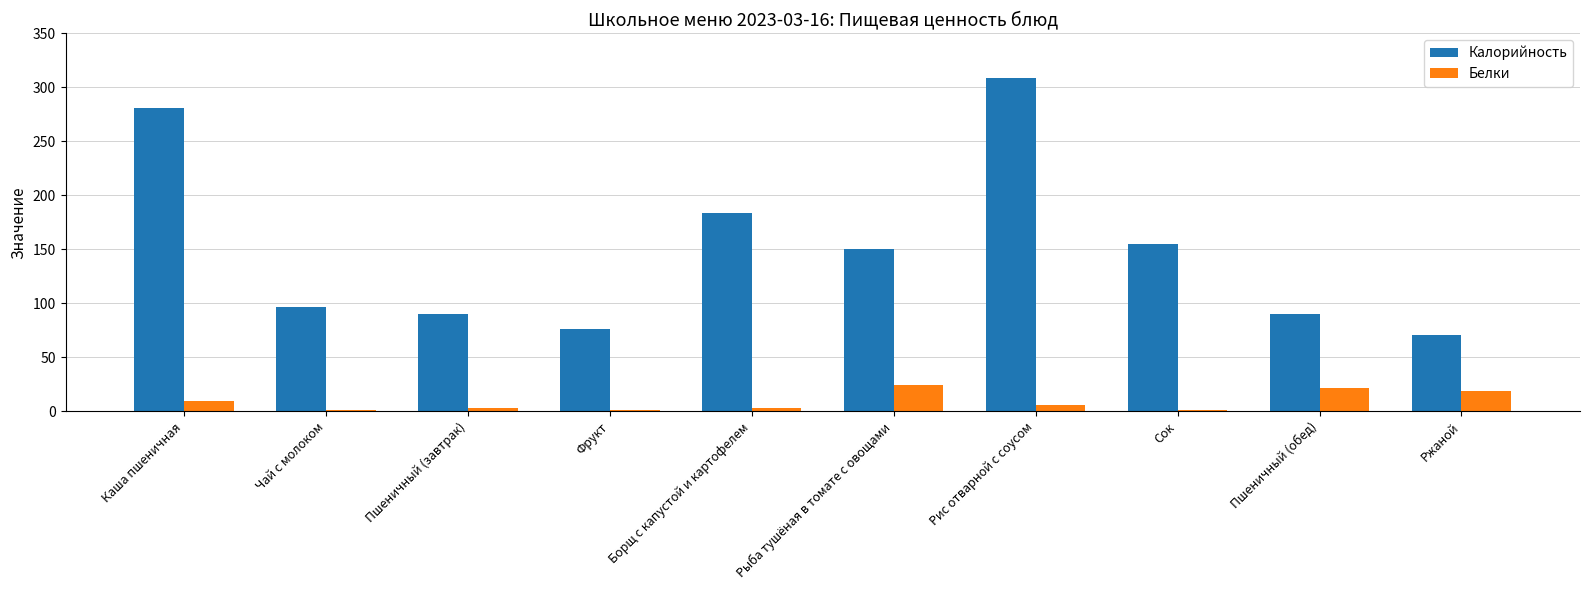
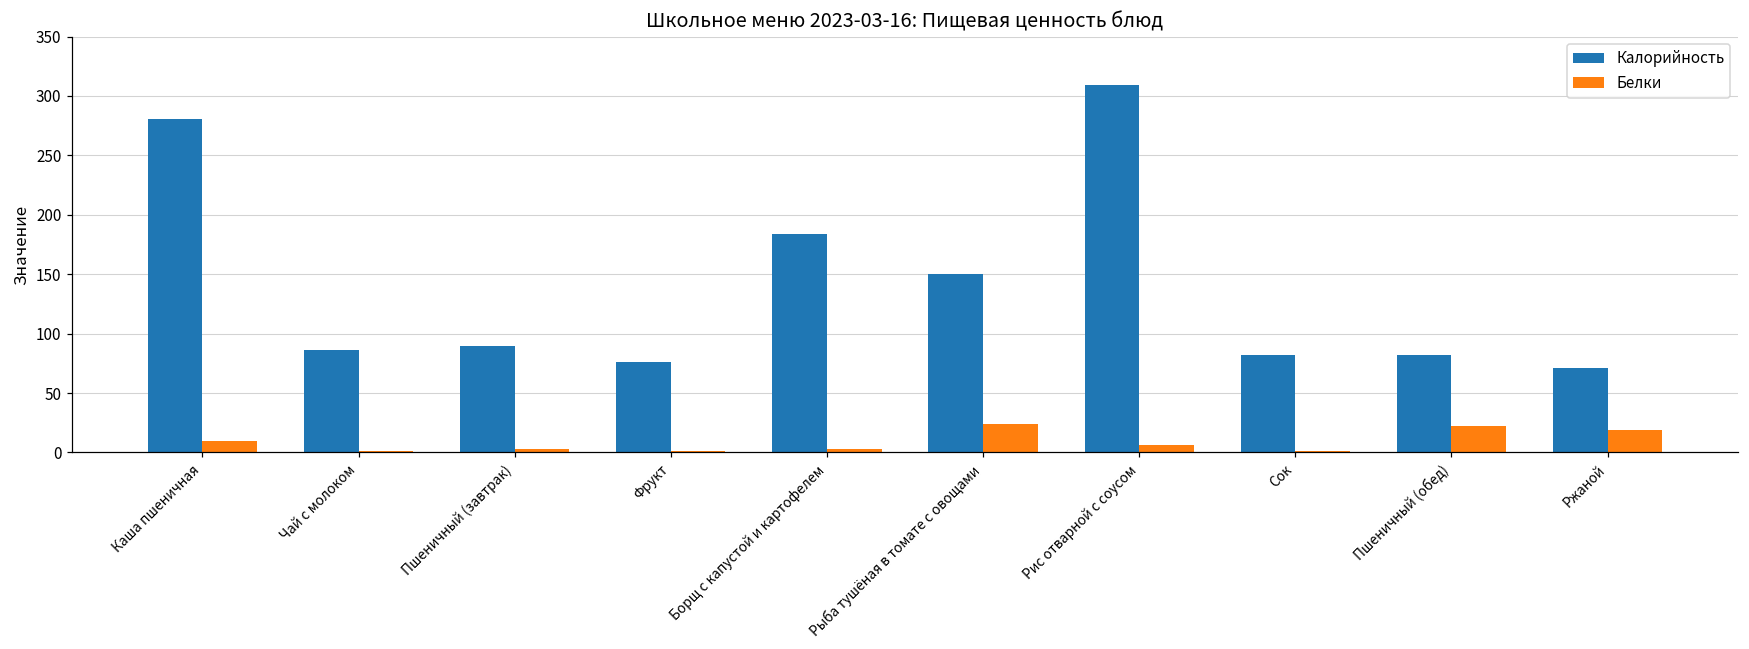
Калорийность, Чай с молоком: 97 -> 86
Калорийность, Сок: 155 -> 82
Калорийность, Пшеничный (обед): 90 -> 82
